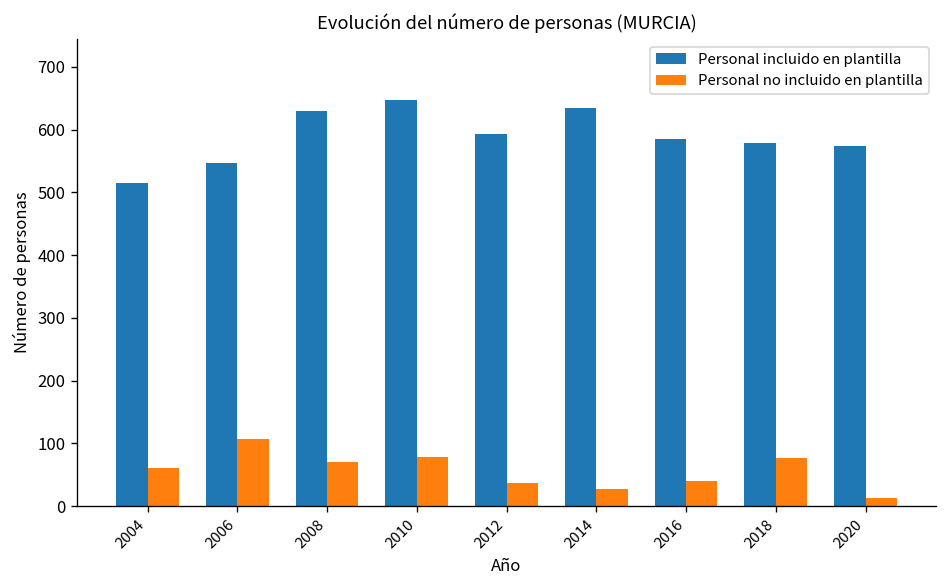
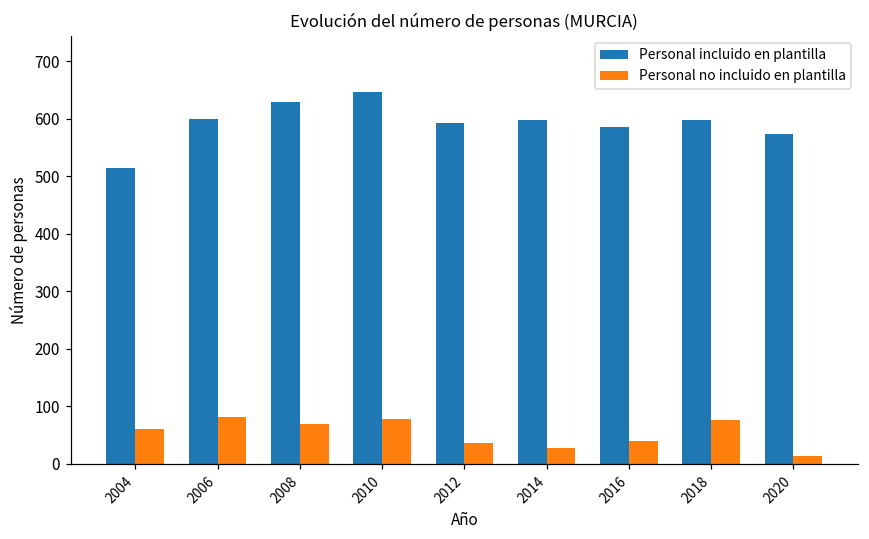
Personal incluido en plantilla, 2006: 550 -> 600
Personal no incluido en plantilla, 2006: 110 -> 80
Personal incluido en plantilla, 2014: 640 -> 600
Personal incluido en plantilla, 2018: 580 -> 600
